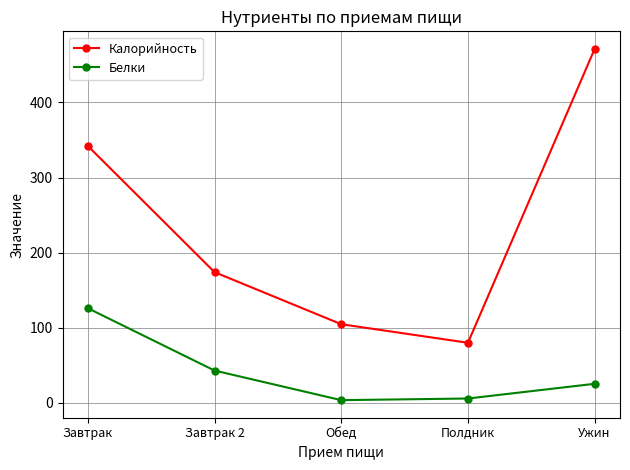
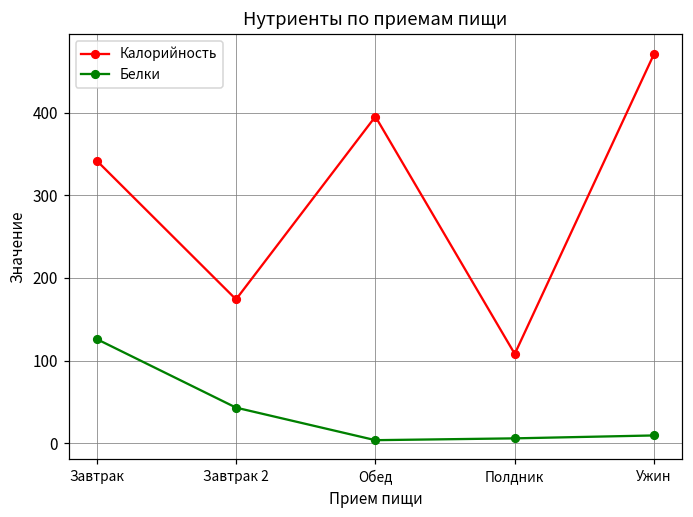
Калорийность, Обед: 100 -> 400
Калорийность, Полдник: 80 -> 110
Белки, Ужин: 30 -> 10
